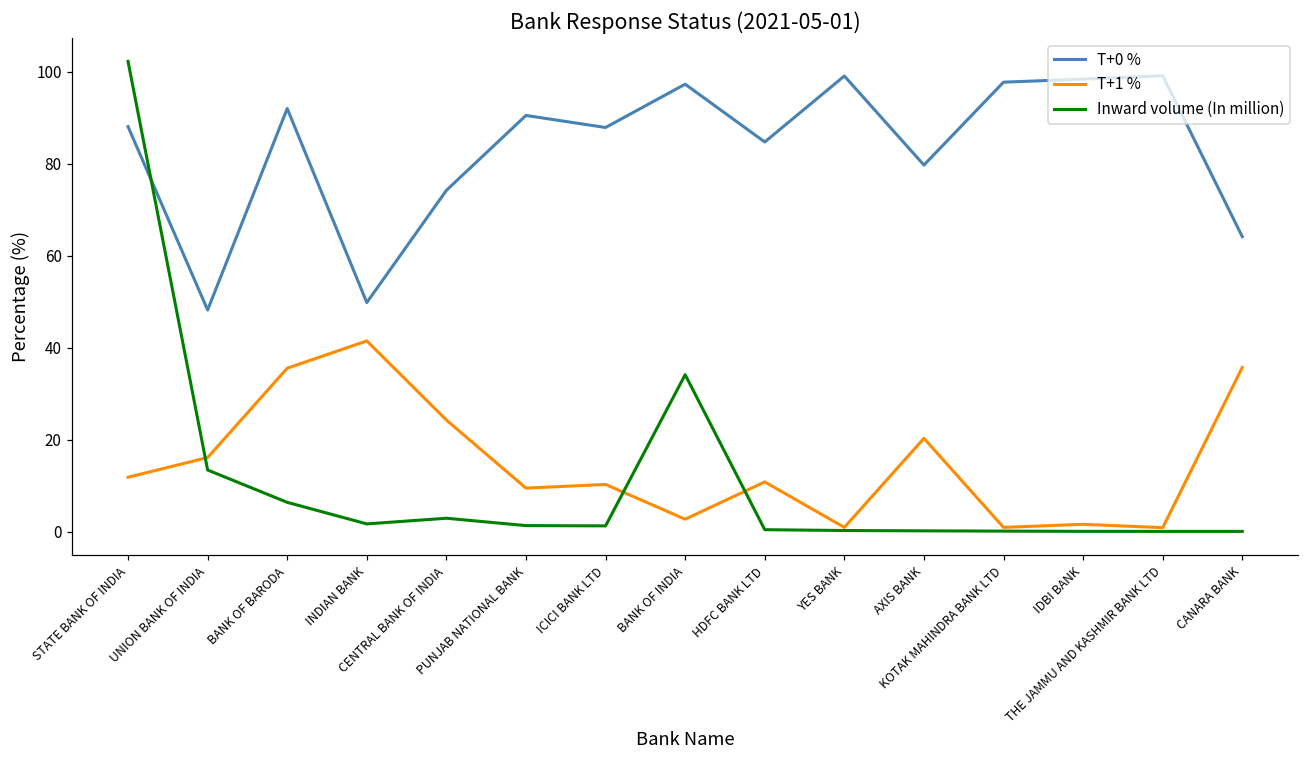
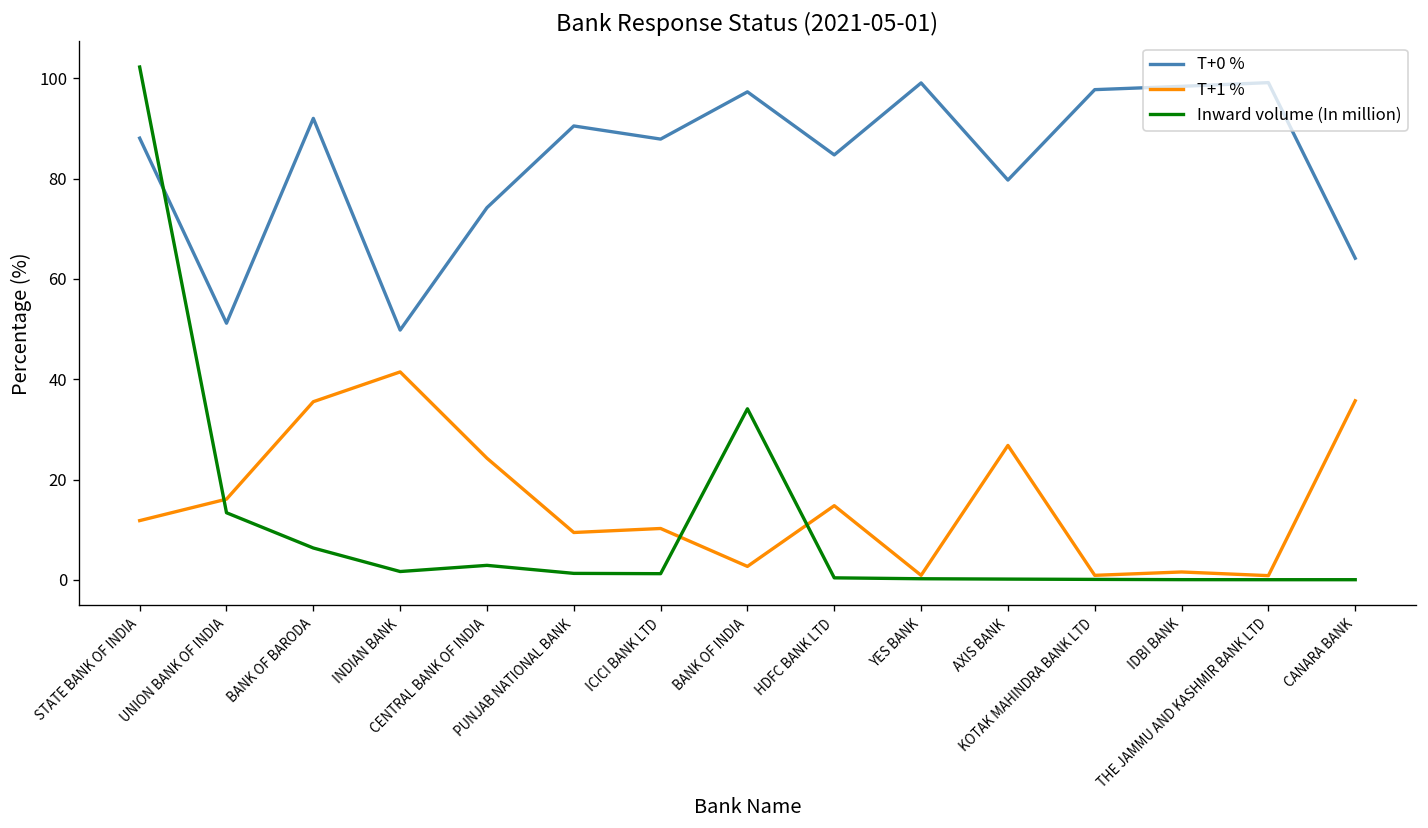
T+0 %, UNION BANK OF INDIA: 48 -> 51
T+1 %, HDFC BANK LTD: 11 -> 15
T+1 %, AXIS BANK: 20 -> 27
